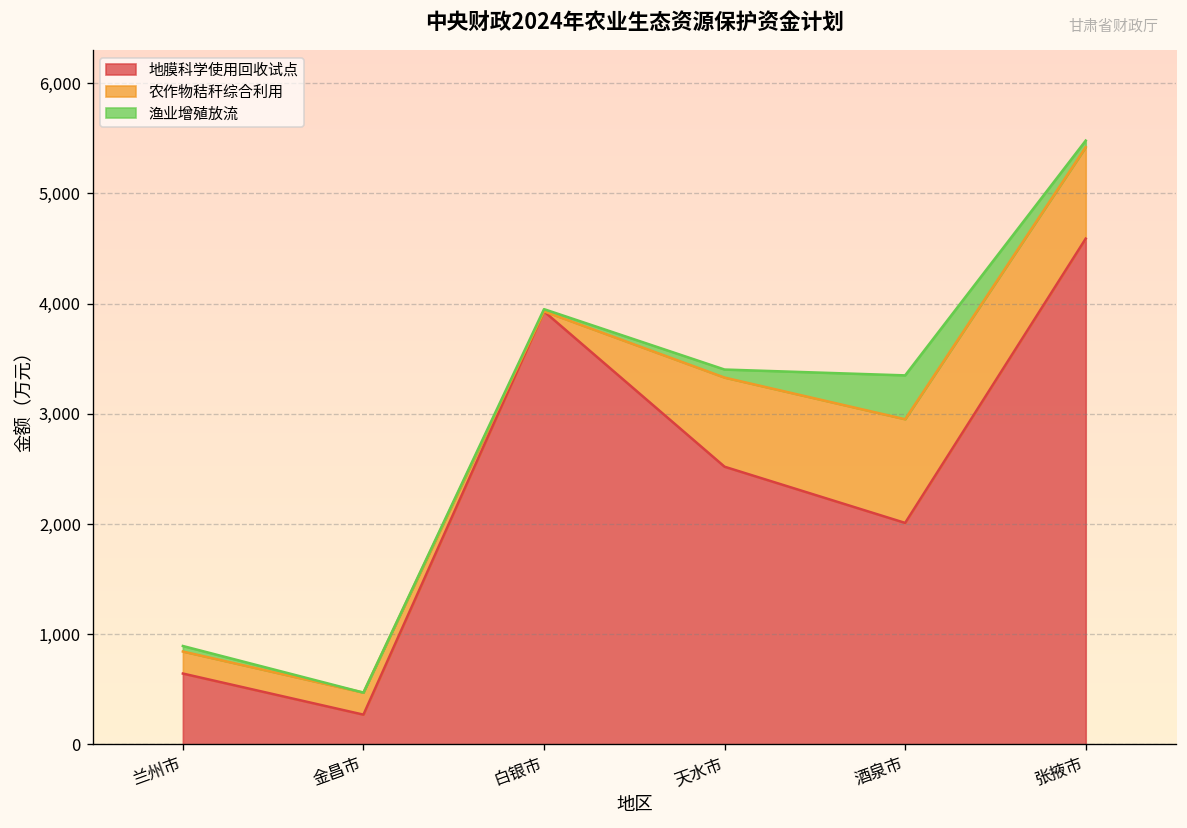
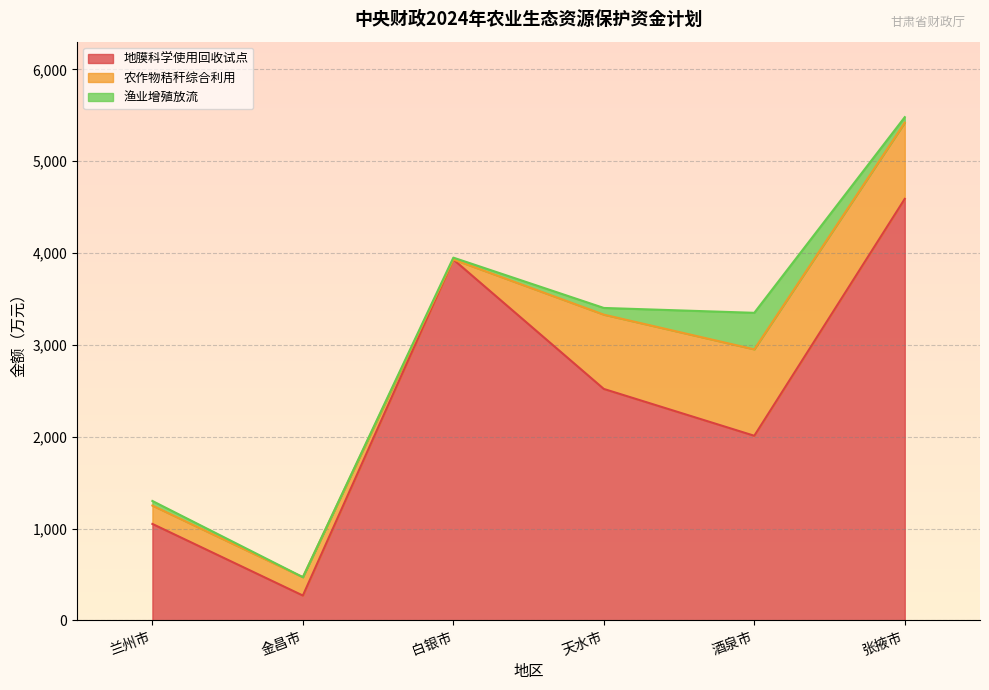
地膜科学使用回收试点, 兰州市: 600 -> 1,100
